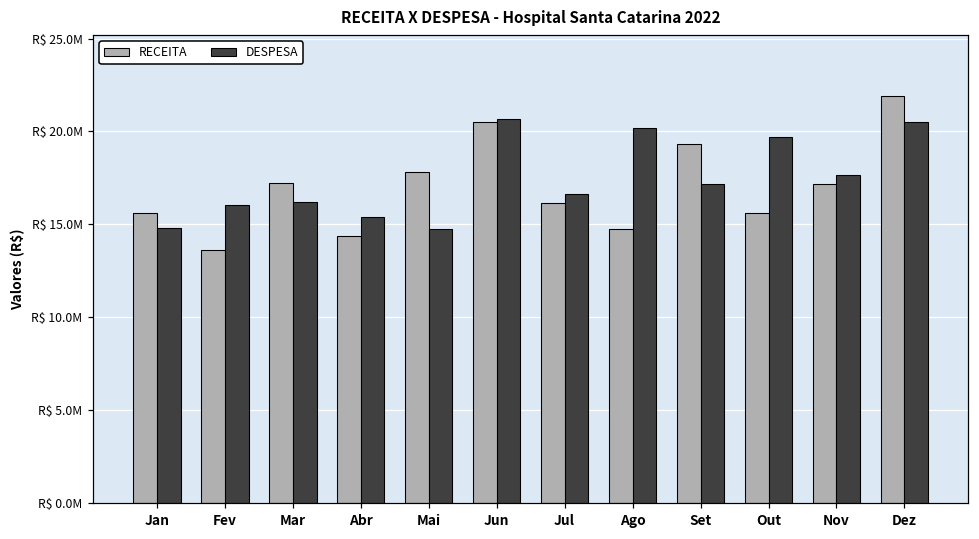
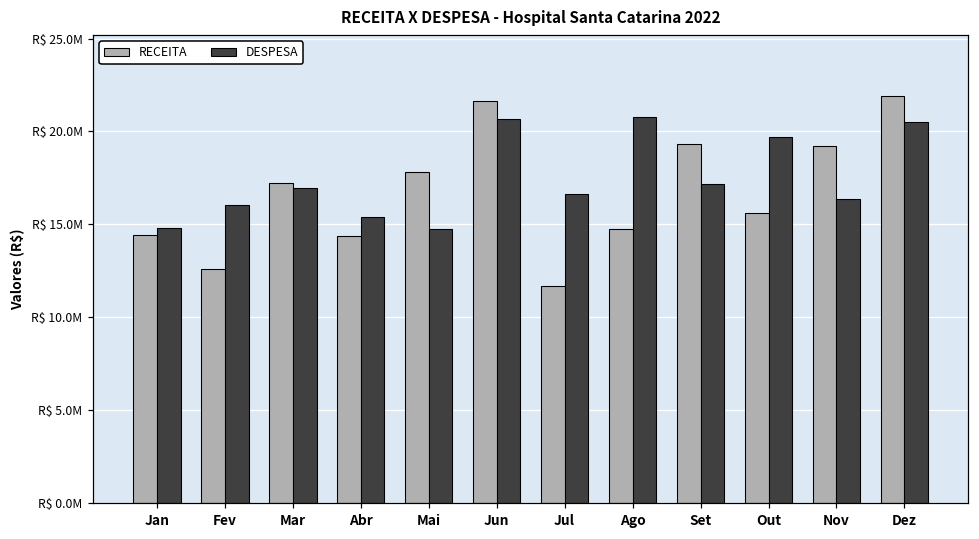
RECEITA, Jan: R$ 15600000 -> R$ 14400000
RECEITA, Fev: R$ 13600000 -> R$ 12600000
DESPESA, Mar: R$ 16200000 -> R$ 17000000
RECEITA, Jun: R$ 20500000 -> R$ 21700000
RECEITA, Jul: R$ 16100000 -> R$ 11700000
DESPESA, Ago: R$ 20200000 -> R$ 20800000
RECEITA, Nov: R$ 17200000 -> R$ 19200000
DESPESA, Nov: R$ 17600000 -> R$ 16400000
